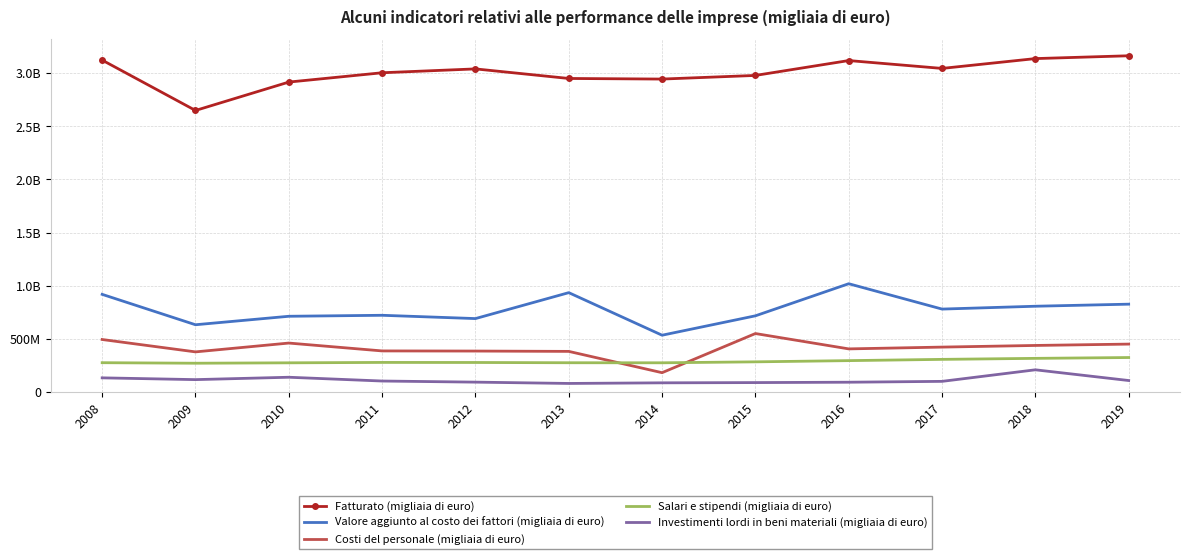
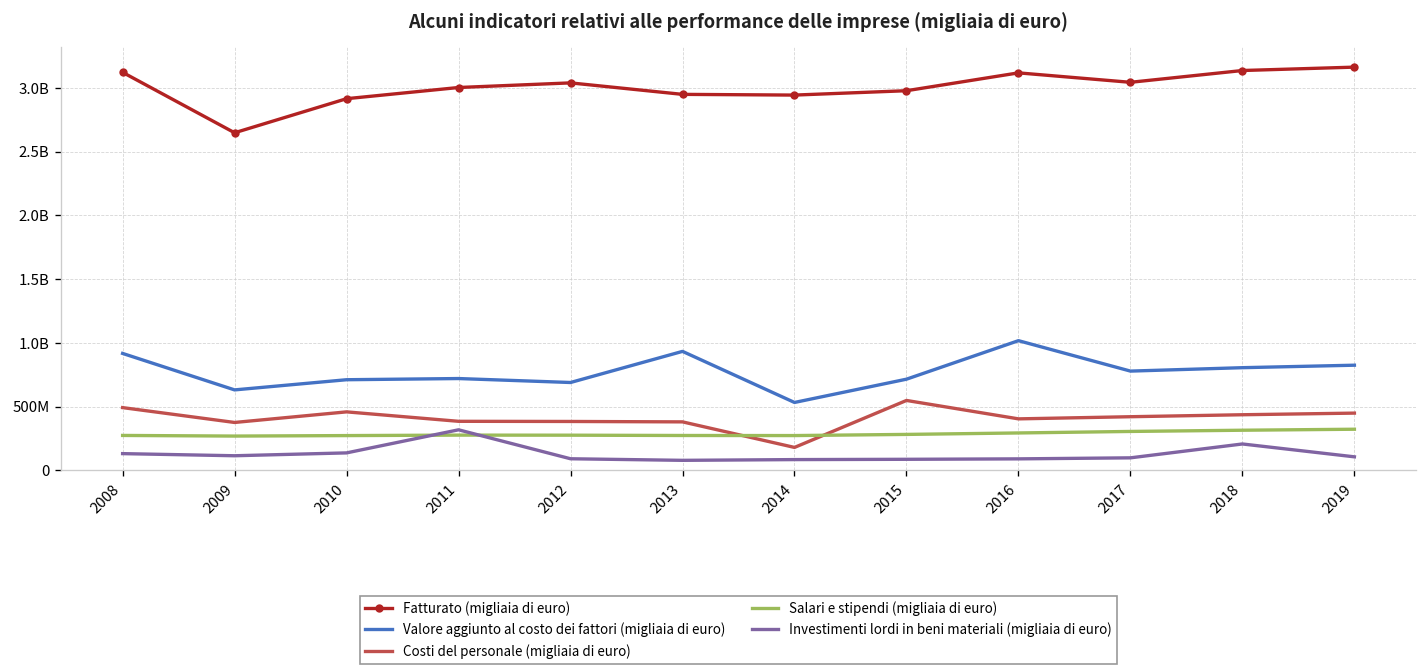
Investimenti lordi in beni materiali (migliaia di euro), 2011: 100000000 -> 320000000
